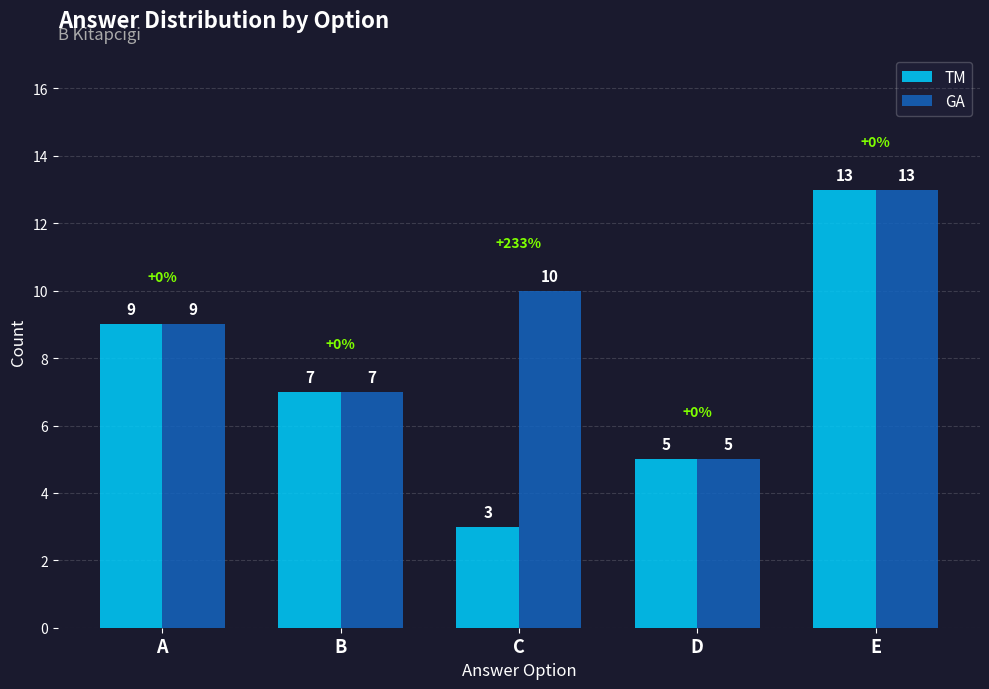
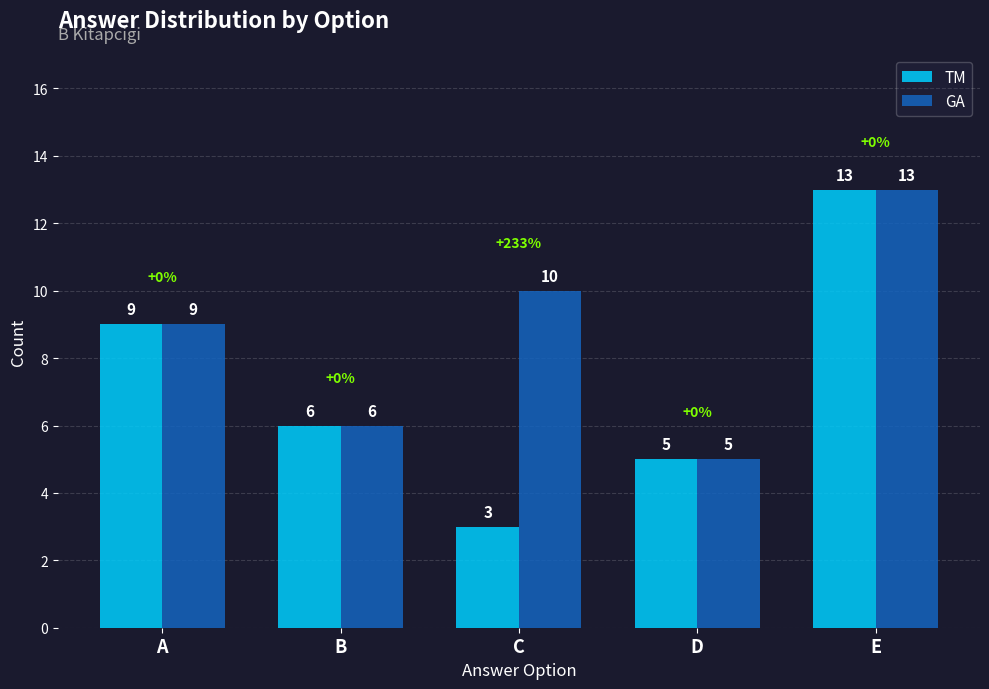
TM, B: 7 -> 6
GA, B: 7 -> 6
